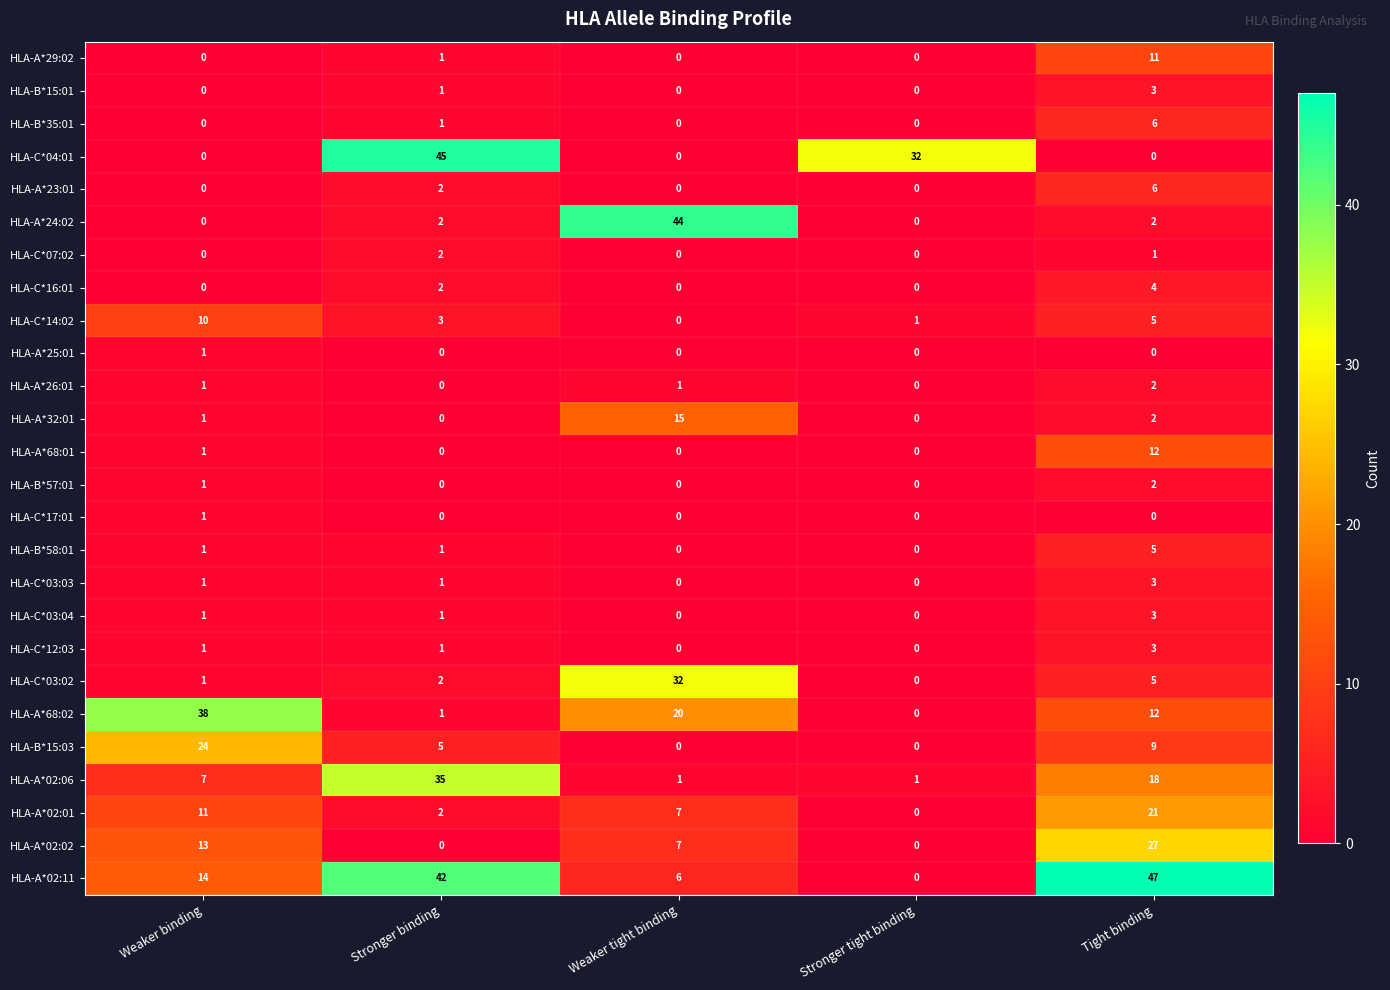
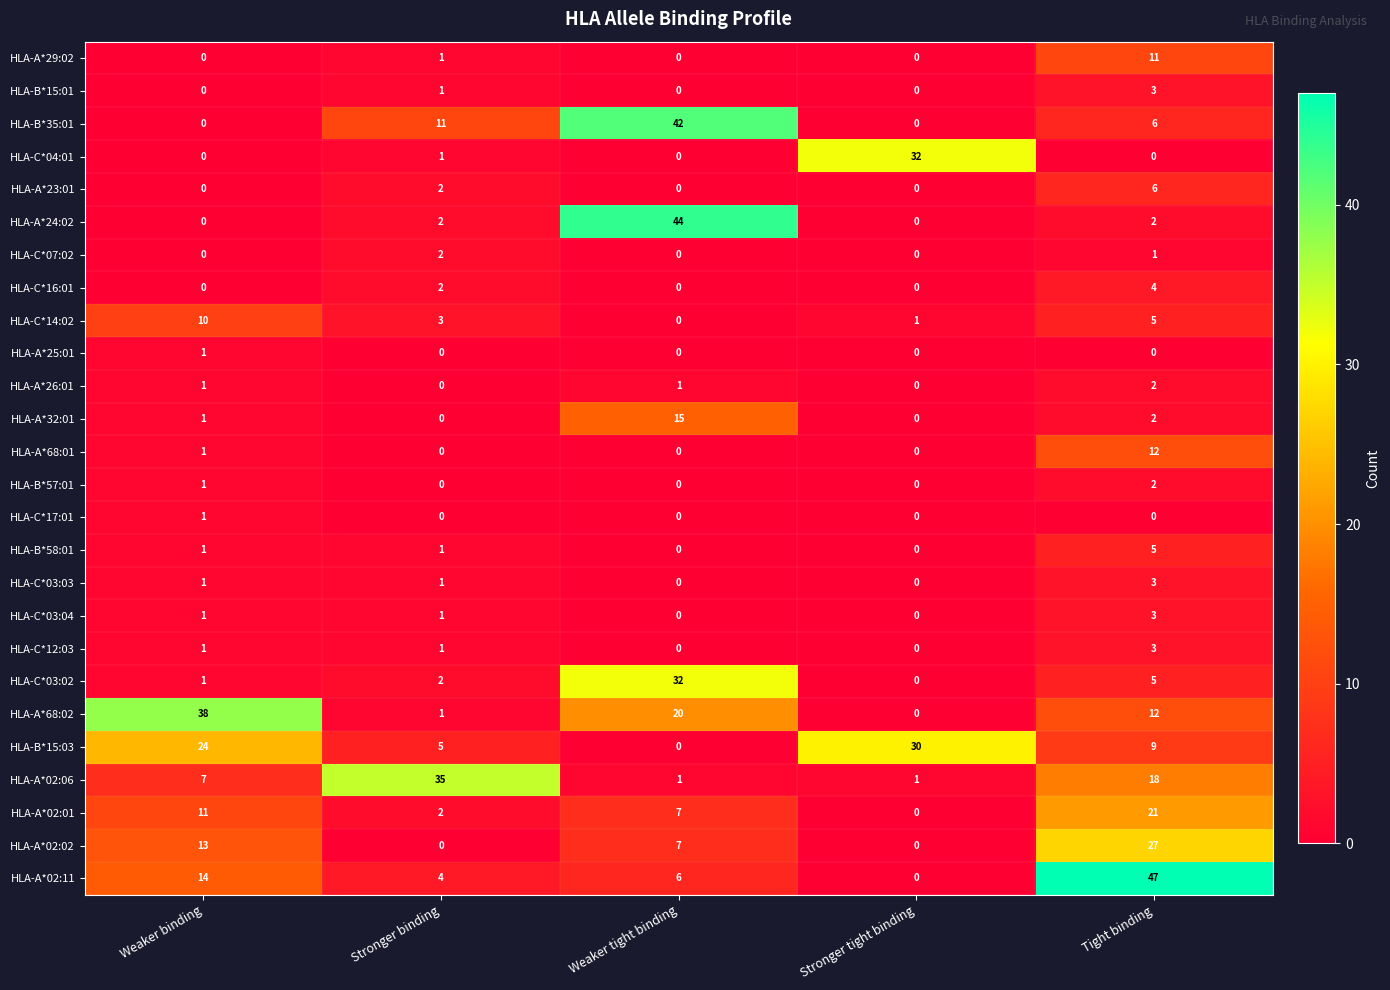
HLA-B*35:01, Stronger binding: 1 -> 11
HLA-B*35:01, Weaker tight binding: 0 -> 42
HLA-C*04:01, Stronger binding: 45 -> 1
HLA-B*15:03, Stronger tight binding: 0 -> 30
HLA-A*02:11, Stronger binding: 42 -> 4
